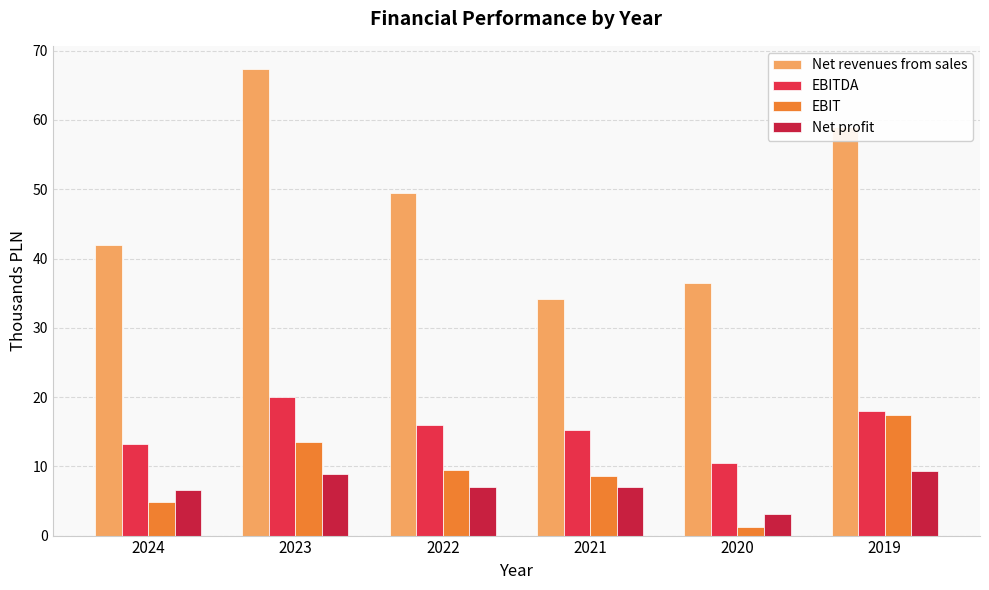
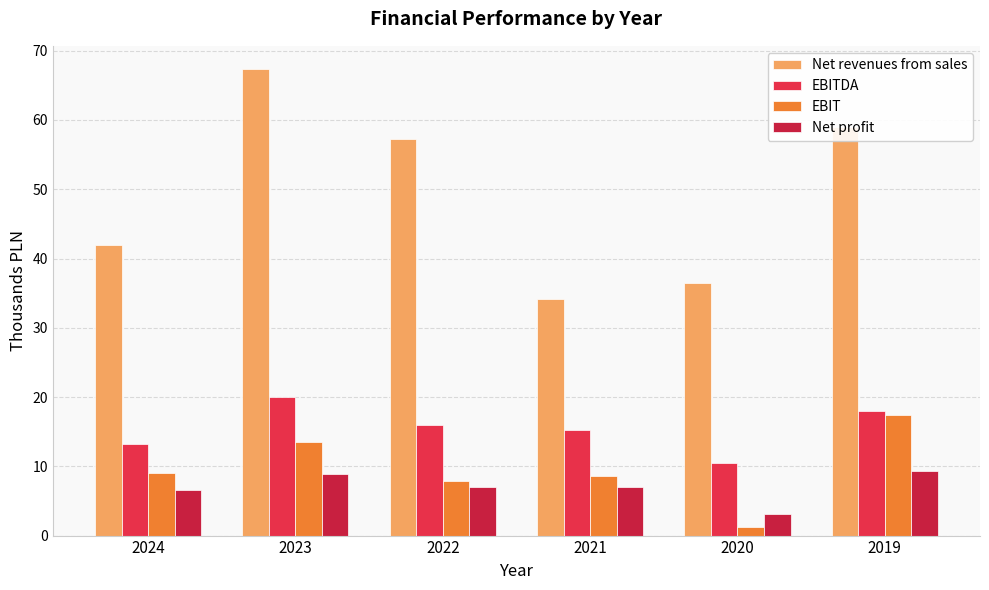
EBIT, 2024: 5 -> 9
Net revenues from sales, 2022: 50 -> 57
EBIT, 2022: 9 -> 8
